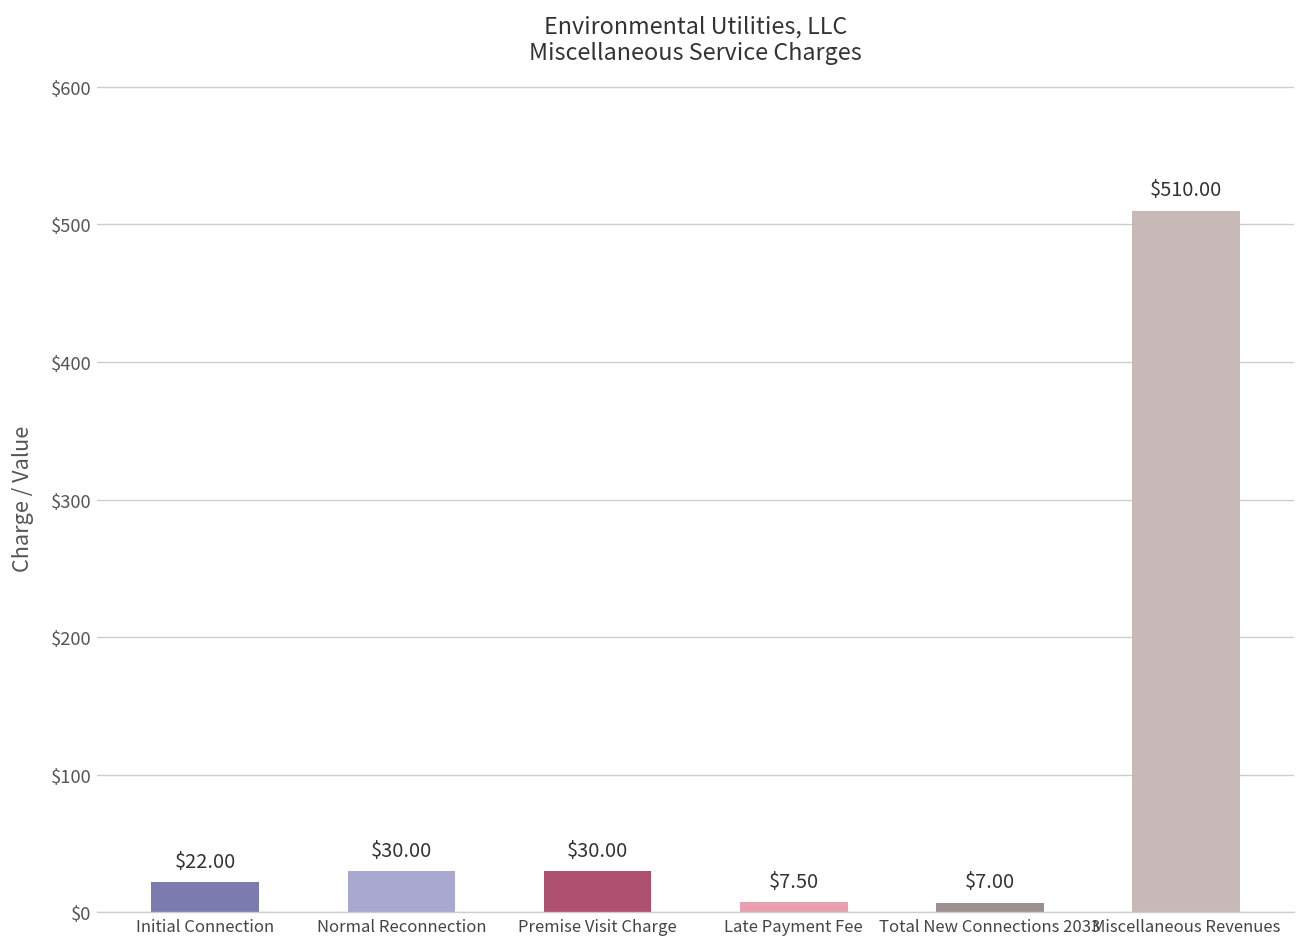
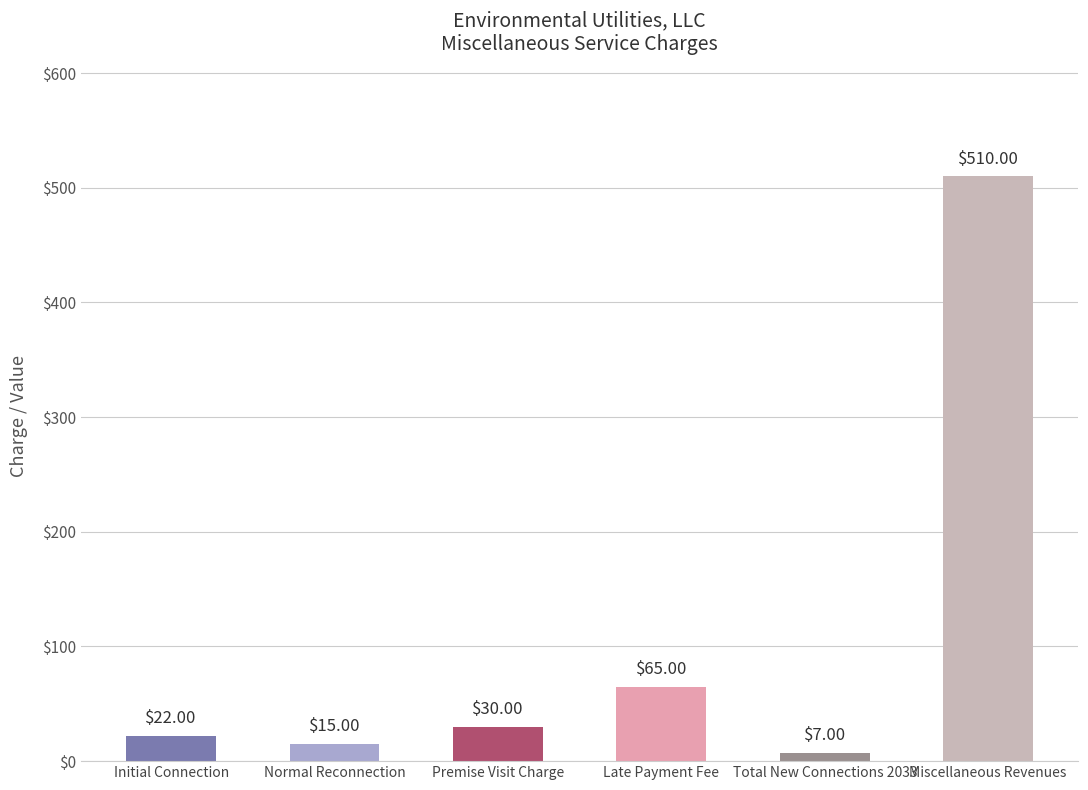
Normal Reconnection: $30.00 -> $15.00
Late Payment Fee: $7.50 -> $65.00
